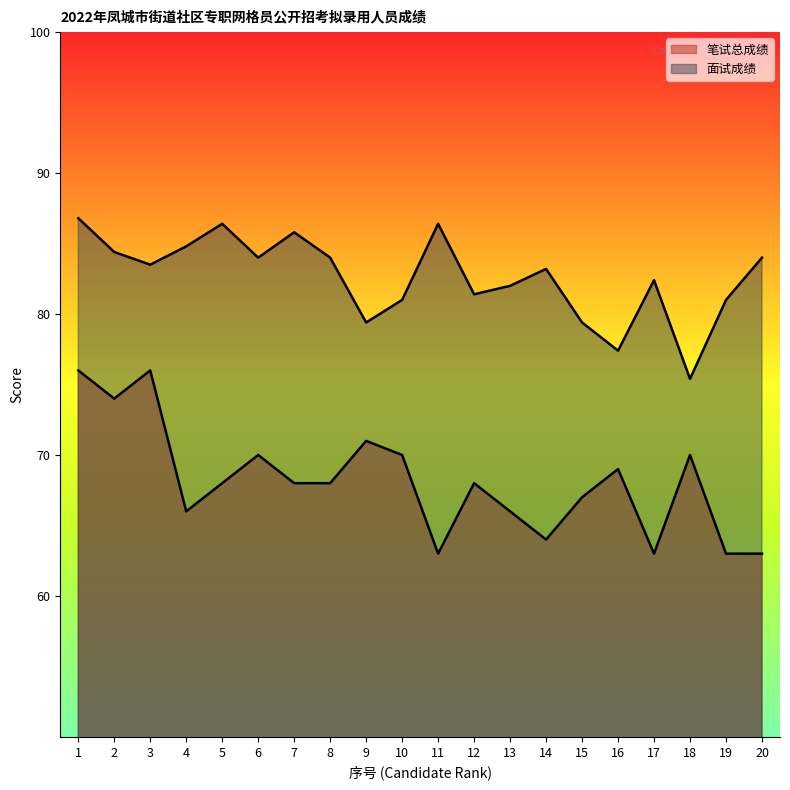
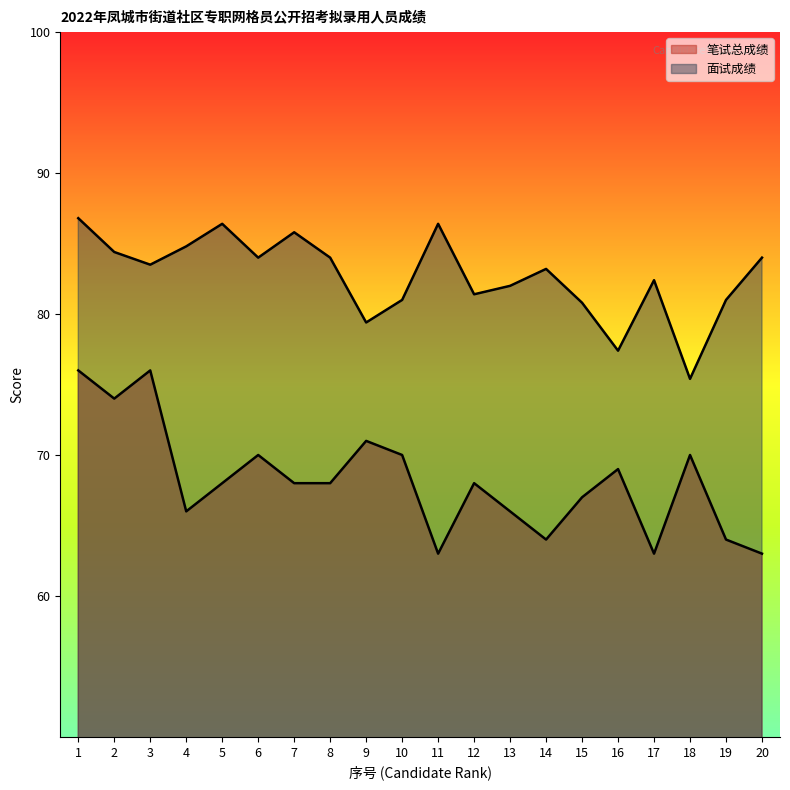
面试成绩, 15: 79.4 -> 80.8
笔试总成绩, 19: 63 -> 64
